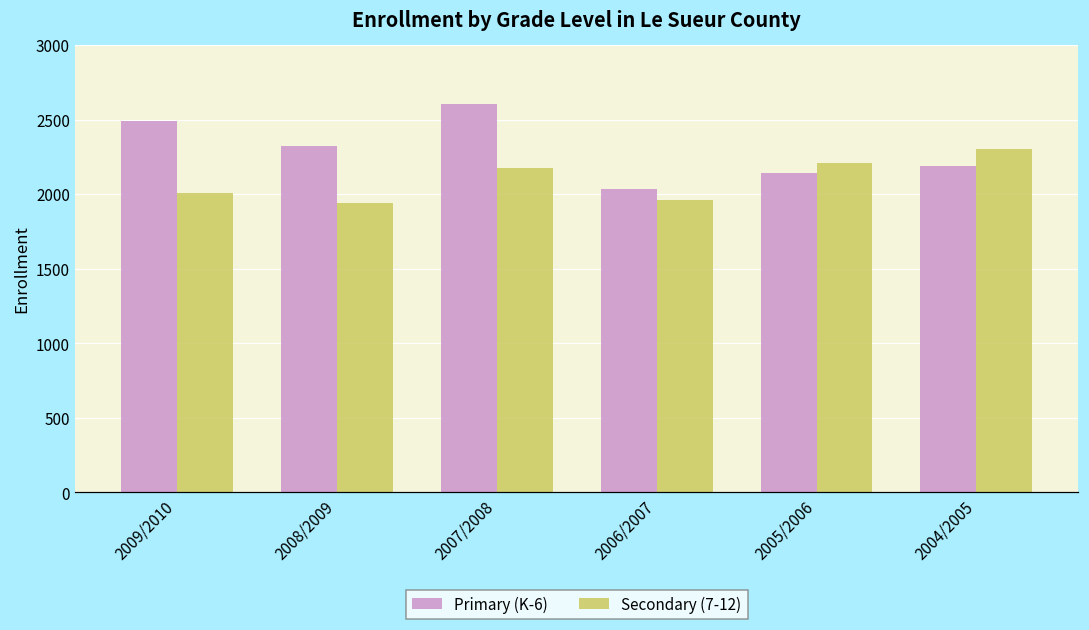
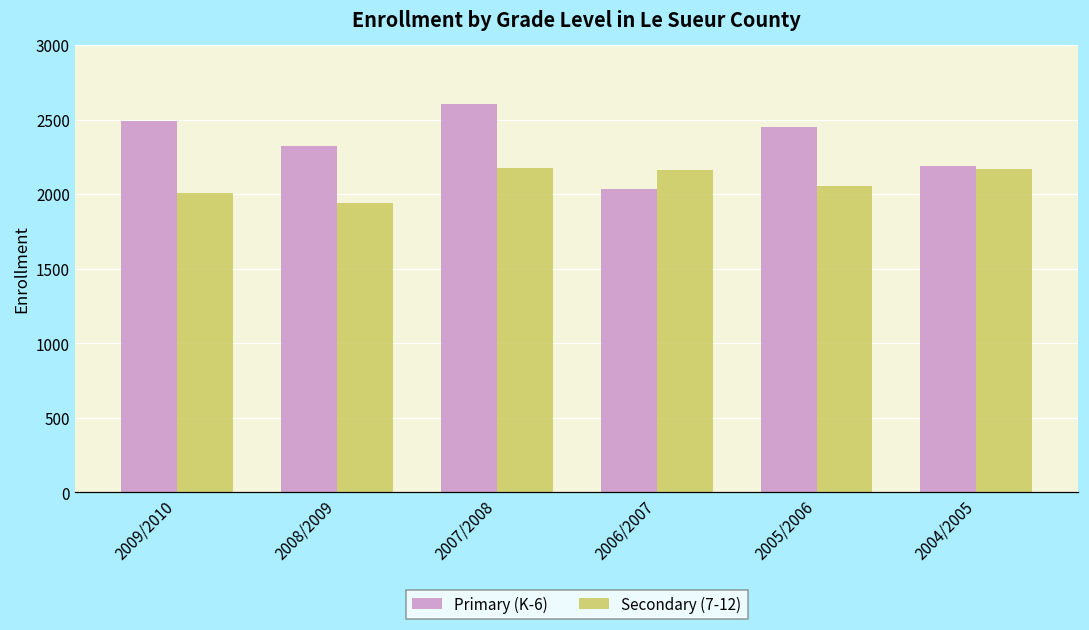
Secondary (7-12), 2006/2007: 1960 -> 2160
Primary (K-6), 2005/2006: 2140 -> 2450
Secondary (7-12), 2005/2006: 2210 -> 2060
Secondary (7-12), 2004/2005: 2300 -> 2170
